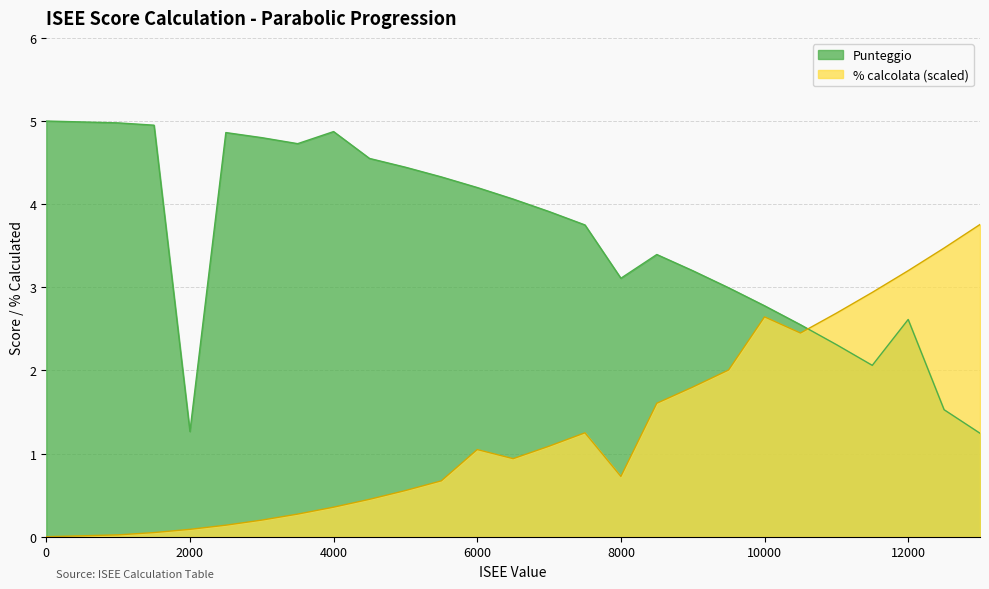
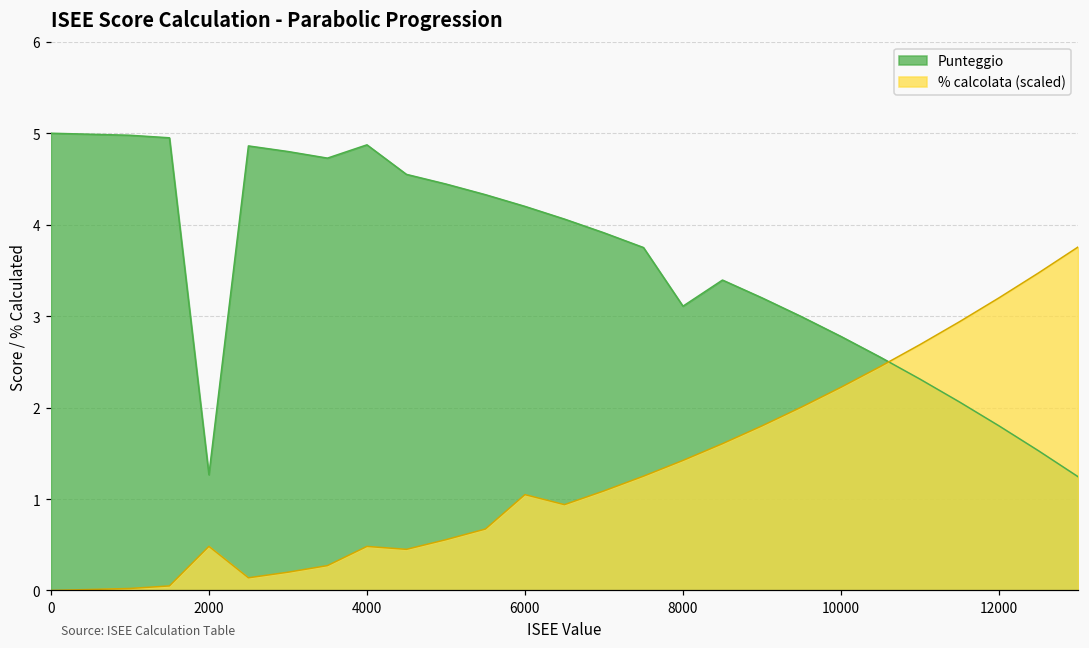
% calcolata (scaled), 2000: 0.1 -> 0.5
% calcolata (scaled), 4000: 0.4 -> 0.5
% calcolata (scaled), 8000: 0.7 -> 1.4
% calcolata (scaled), 10000: 2.6 -> 2.2
Punteggio, 12000: 2.6 -> 1.8
